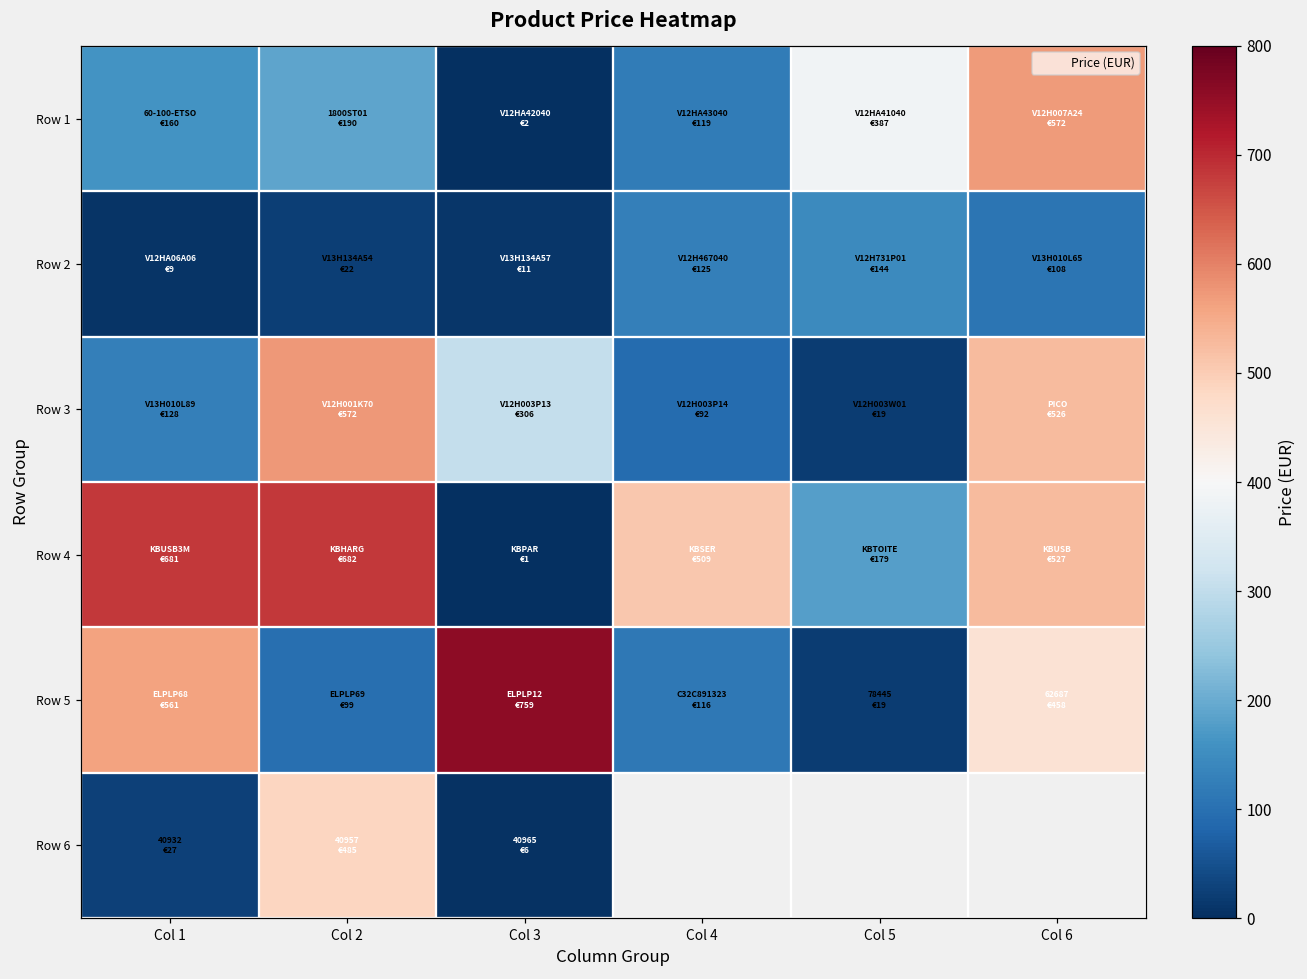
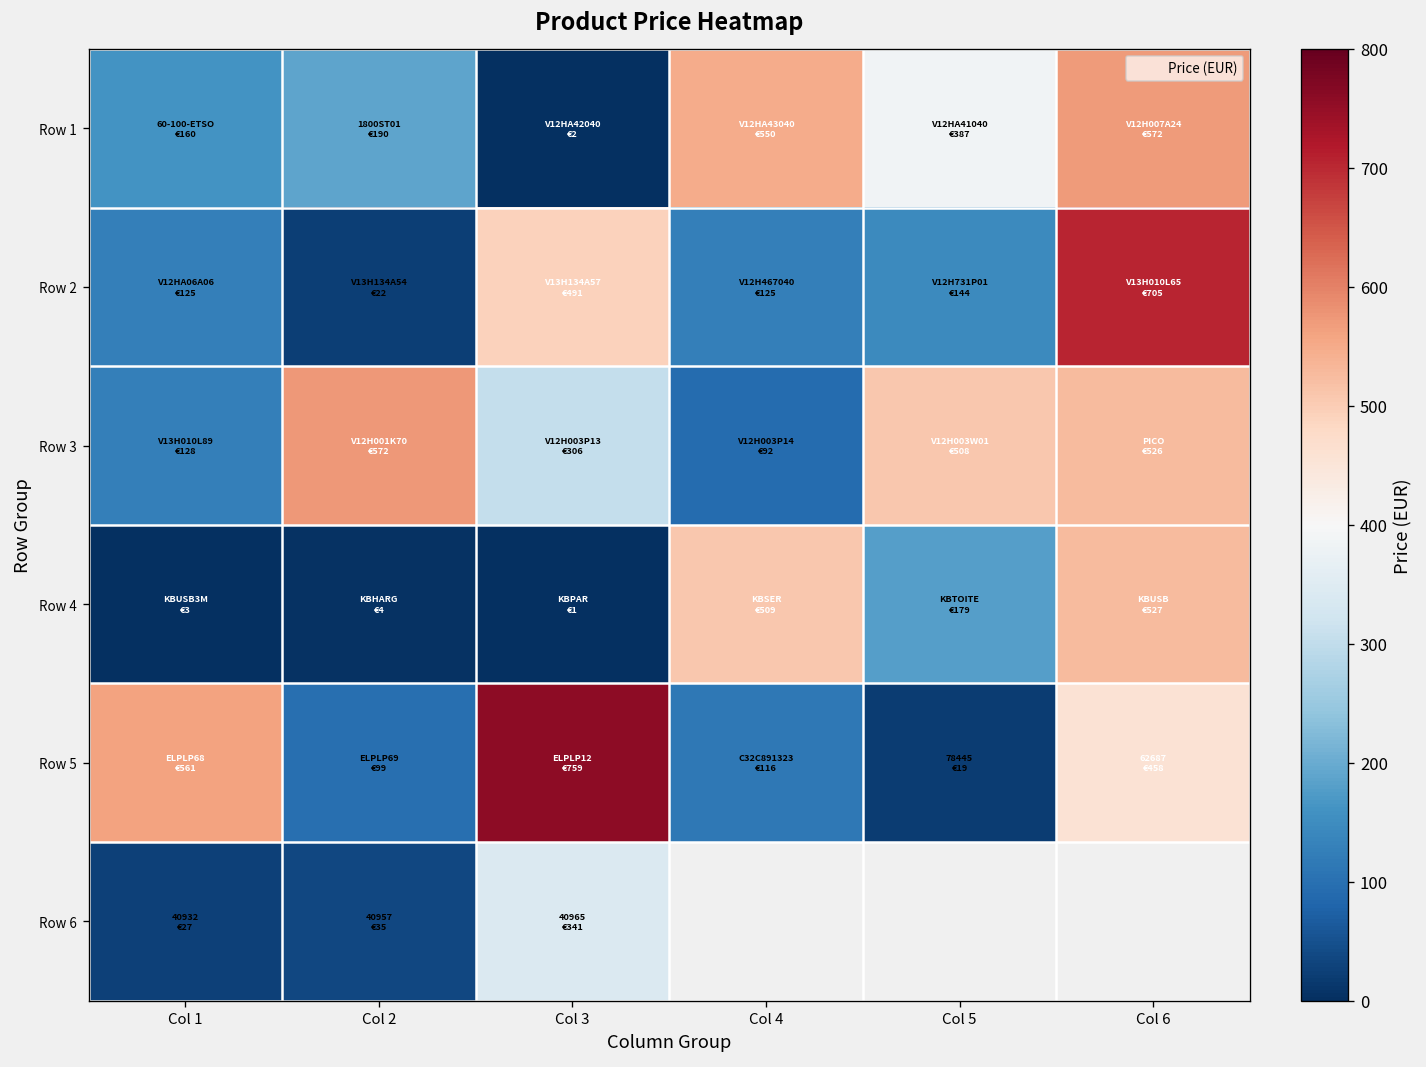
Row 1, Col 4: €119 -> €550
Row 2, Col 1: €9 -> €125
Row 2, Col 3: €11 -> €491
Row 2, Col 6: €108 -> €705
Row 3, Col 5: €19 -> €508
Row 4, Col 1: €681 -> €3
Row 4, Col 2: €682 -> €4
Row 6, Col 2: €485 -> €35
Row 6, Col 3: €6 -> €341
